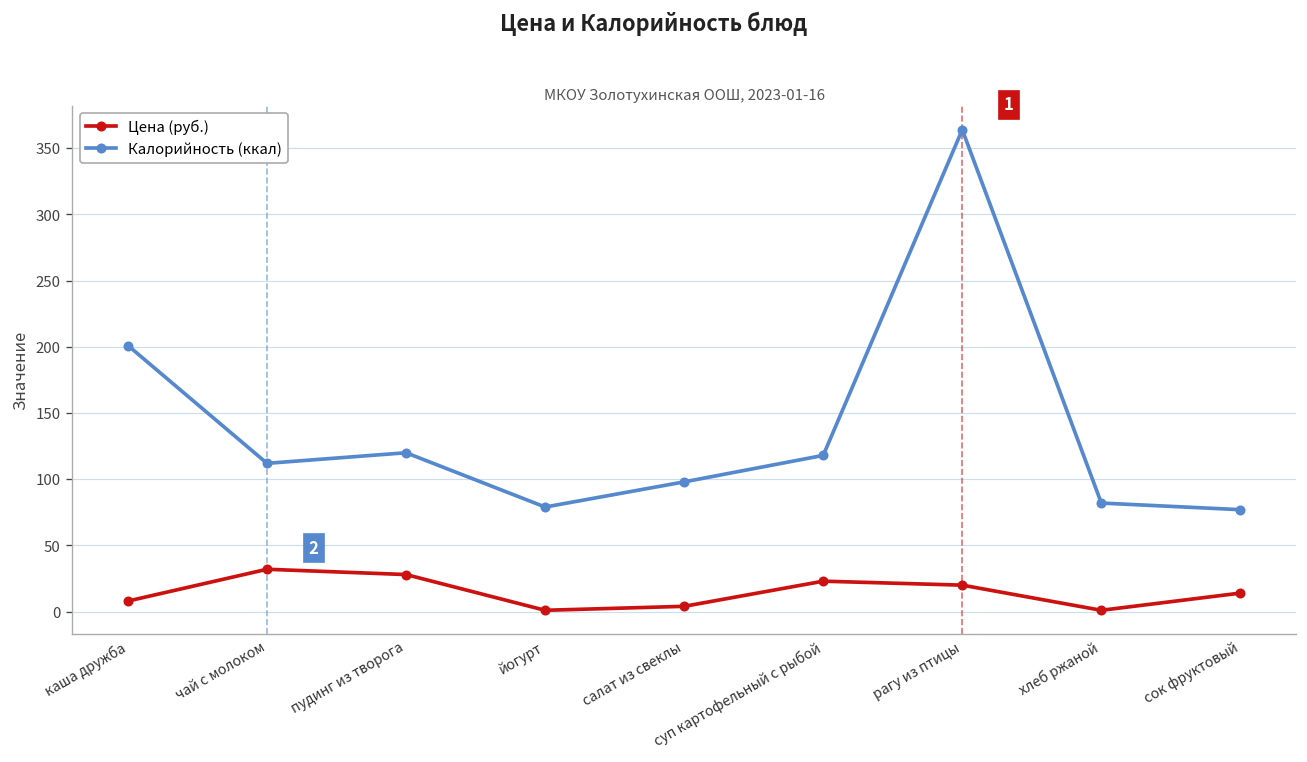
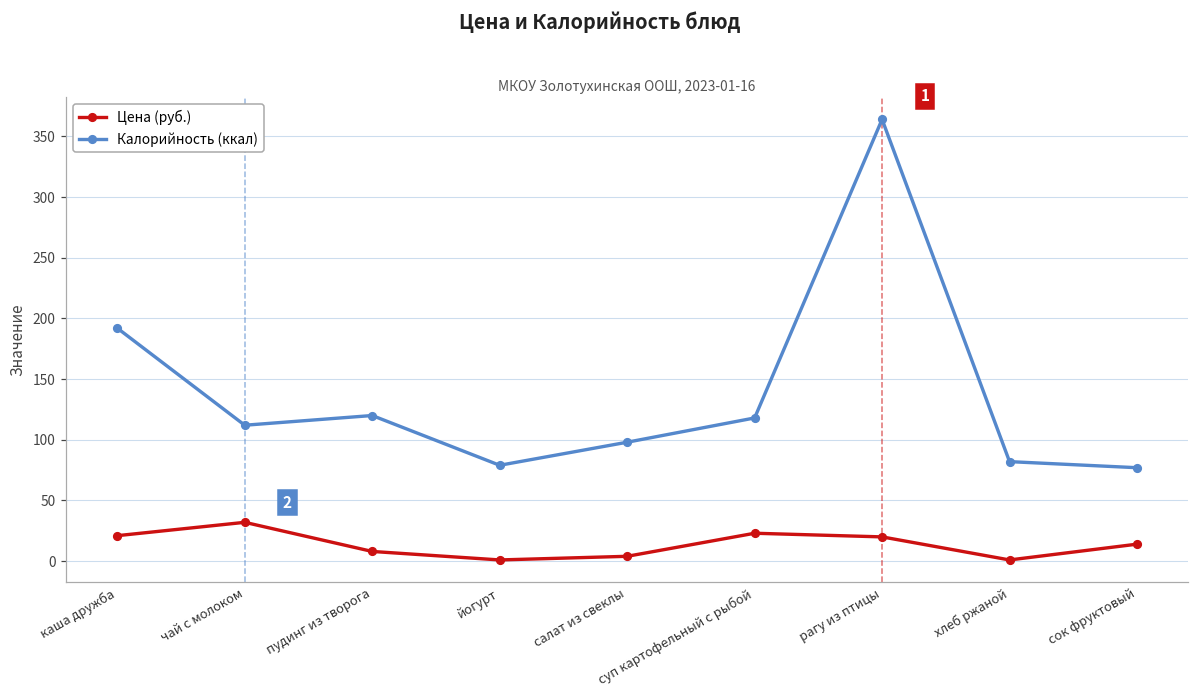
Цена (руб.), каша дружба: 8 -> 21
Калорийность (ккал), каша дружба: 201 -> 192
Цена (руб.), пудинг из творога: 28 -> 8
